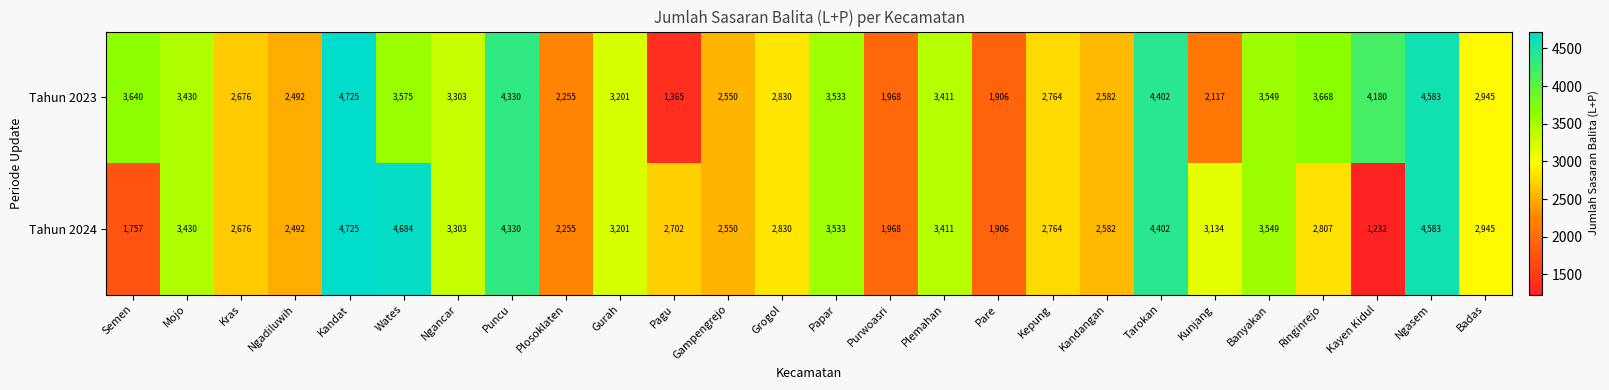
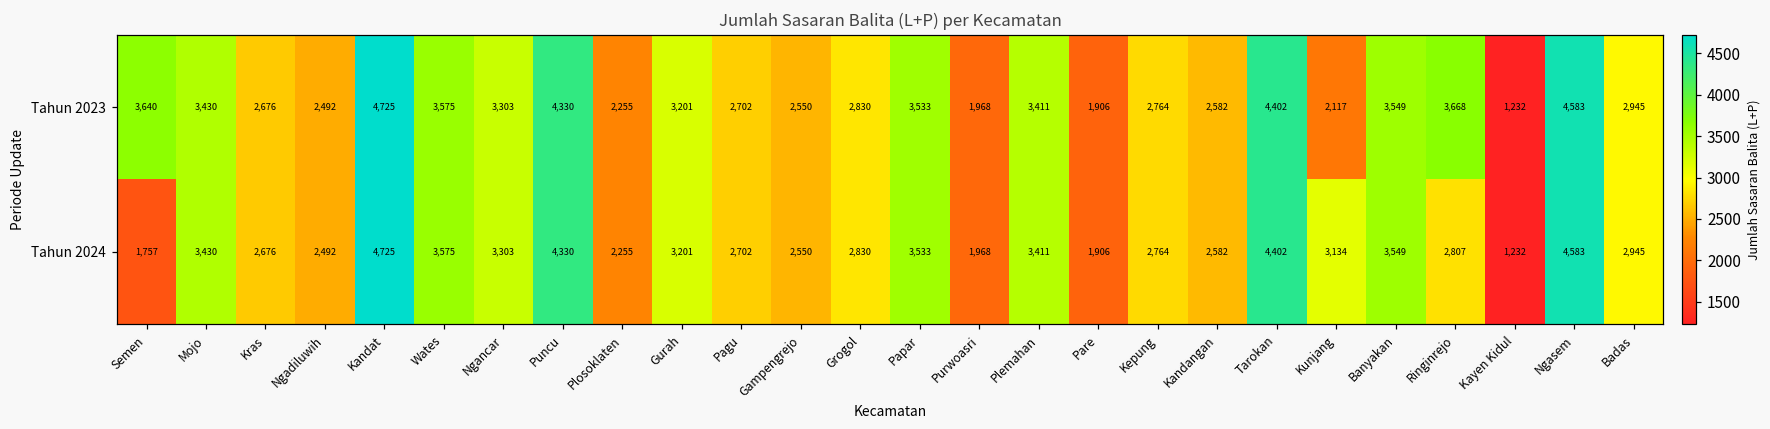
Tahun 2023, Pagu: 1,365 -> 2,702
Tahun 2023, Kayen Kidul: 4,180 -> 1,232
Tahun 2024, Wates: 4,684 -> 3,575
